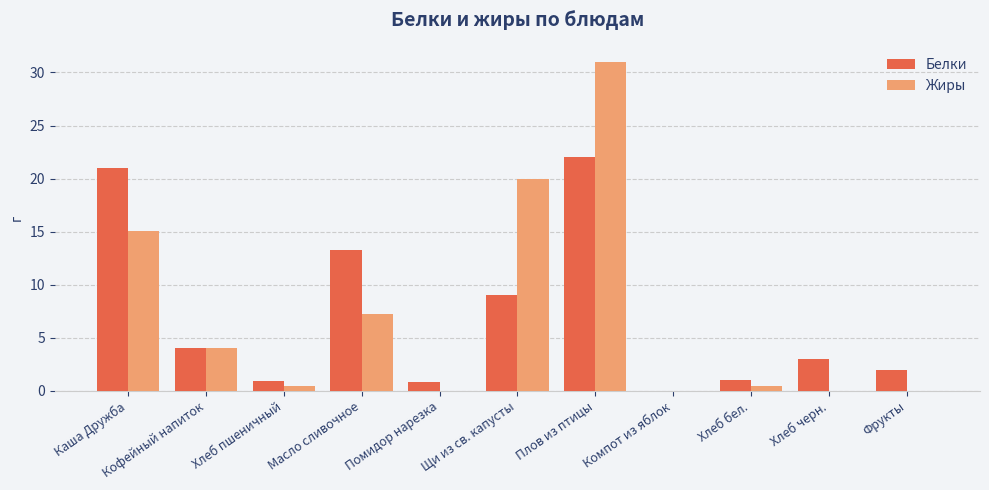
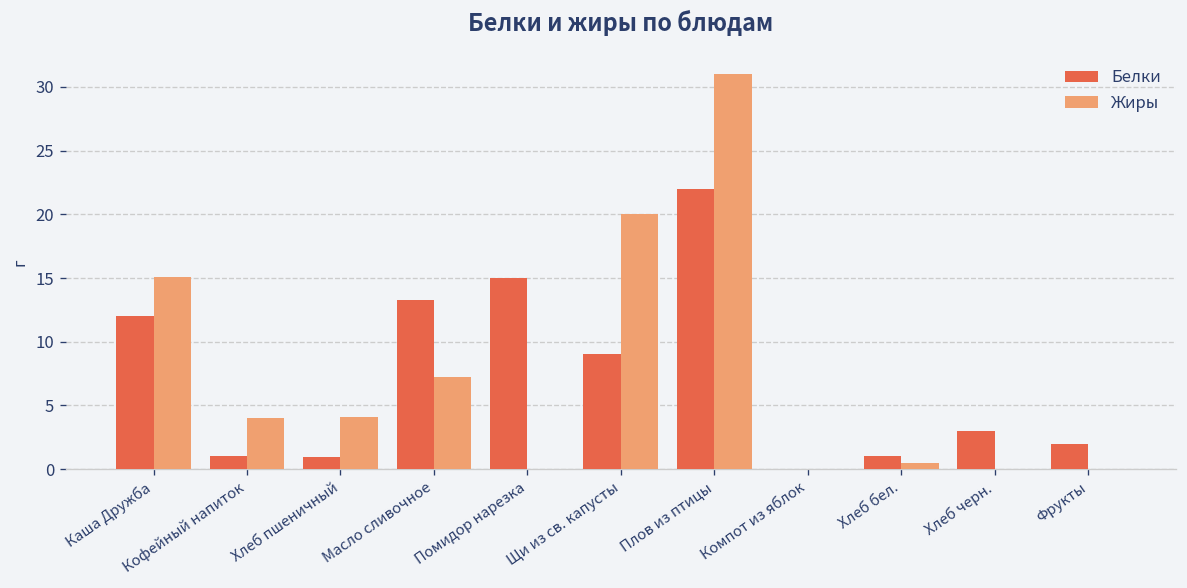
Белки, Каша Дружба: 21 -> 12
Белки, Кофейный напиток: 4 -> 1
Жиры, Хлеб пшеничный: 0.5 -> 4.1
Белки, Помидор нарезка: 0.9 -> 15.0
